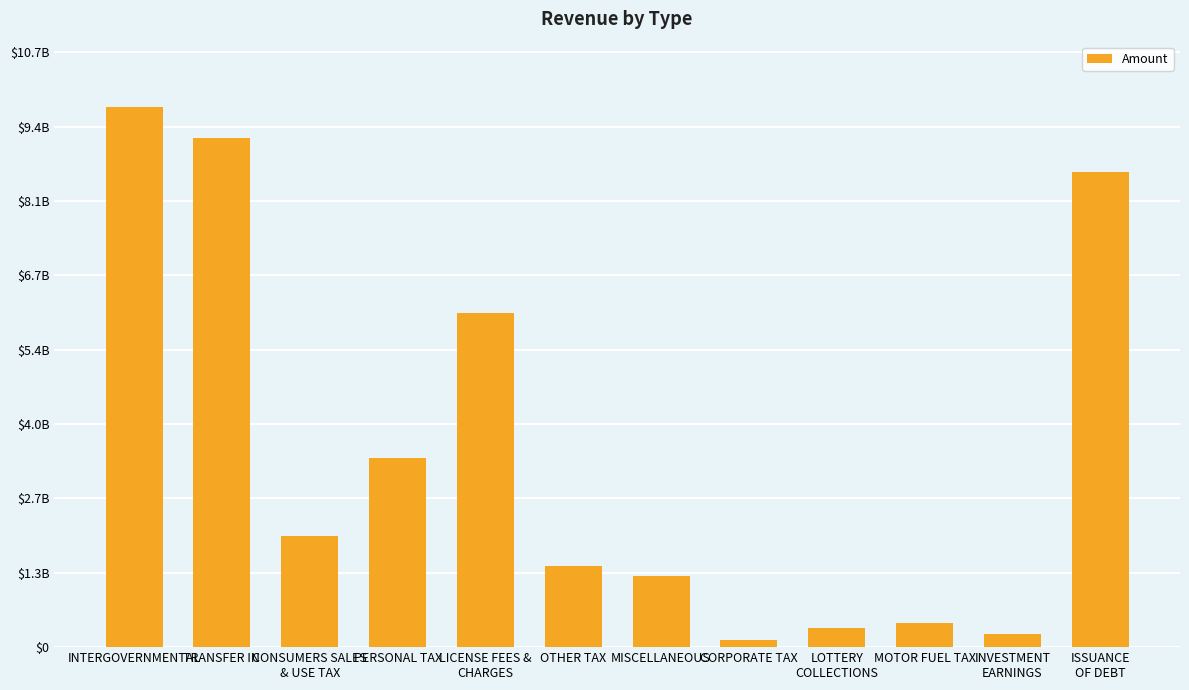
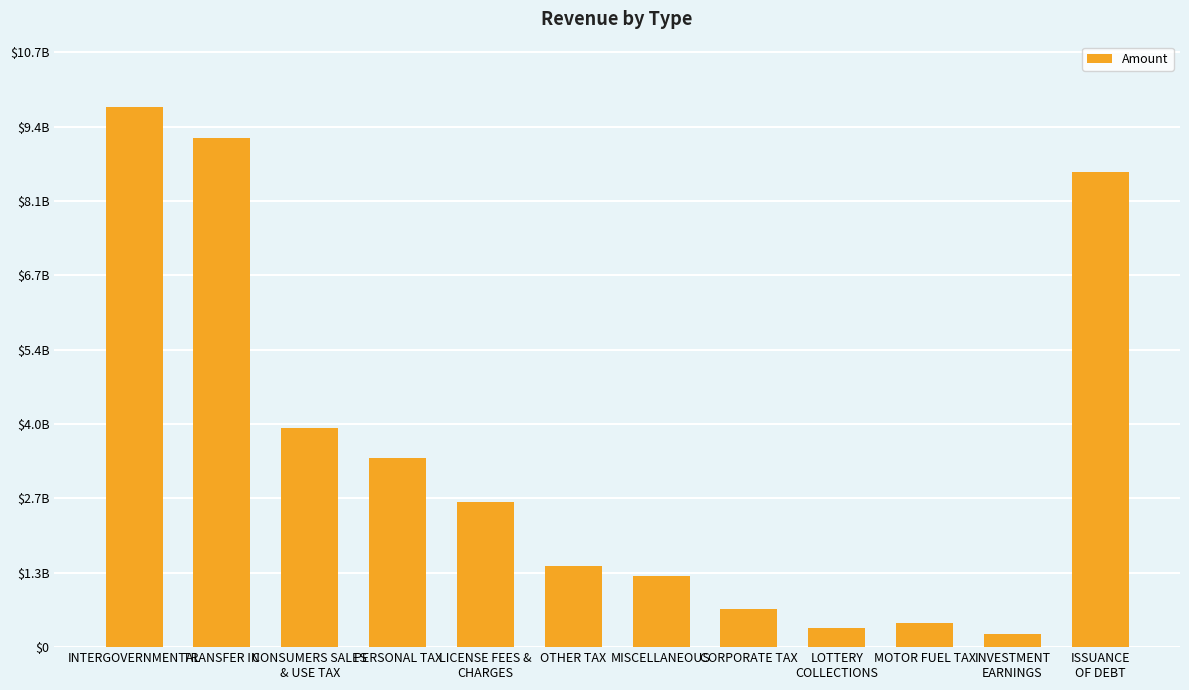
CONSUMERS SALES & USE TAX: $2000000000 -> $4000000000
LICENSE FEES & CHARGES: $6000000000 -> $2600000000
CORPORATE TAX: $100000000 -> $700000000
